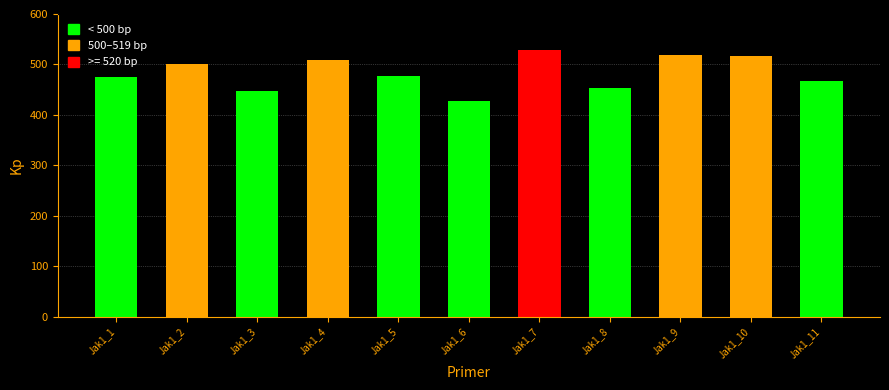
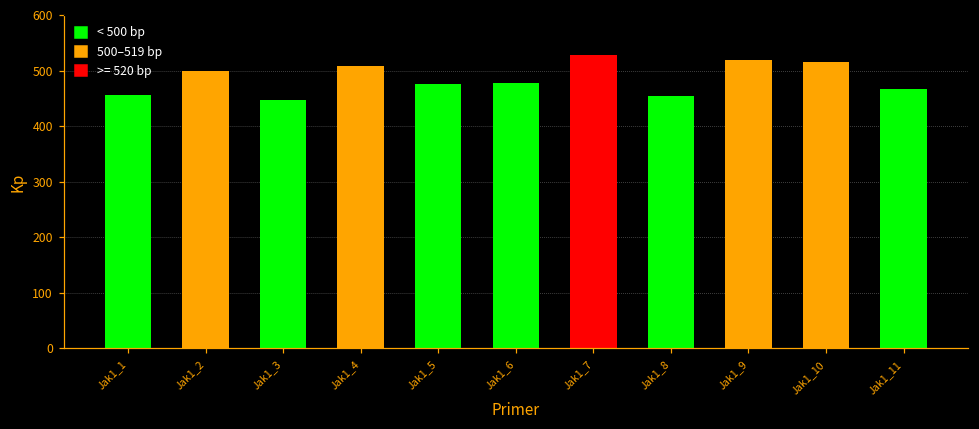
< 500 bp, Jak1_1: 480 -> 460
< 500 bp, Jak1_6: 430 -> 480
